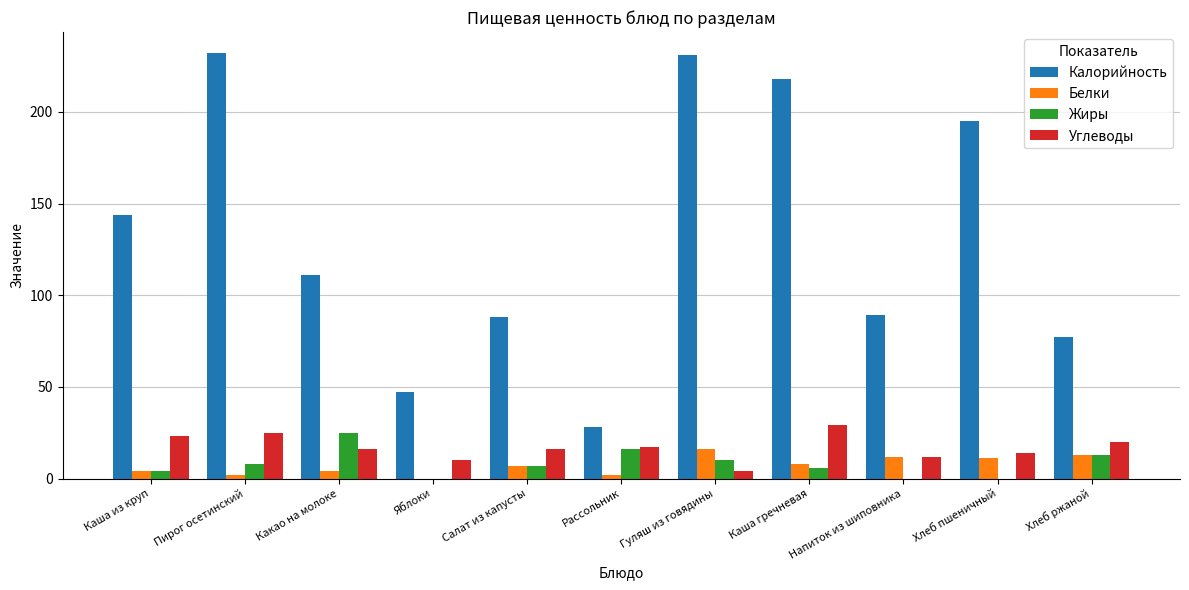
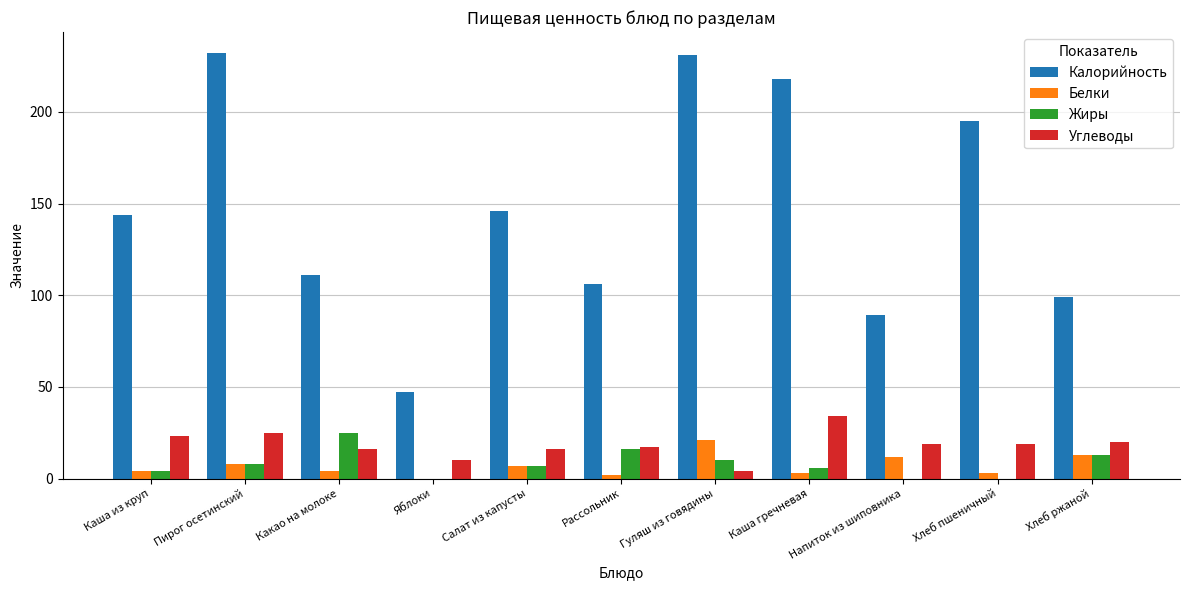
Белки, Пирог осетинский: 2 -> 8
Калорийность, Салат из капусты: 88 -> 146
Калорийность, Рассольник: 28 -> 106
Белки, Гуляш из говядины: 16 -> 21
Белки, Каша гречневая: 8 -> 3
Углеводы, Каша гречневая: 29 -> 34
Углеводы, Напиток из шиповника: 12 -> 19
Белки, Хлеб пшеничный: 11 -> 3
Углеводы, Хлеб пшеничный: 14 -> 19
Калорийность, Хлеб ржаной: 77 -> 99
